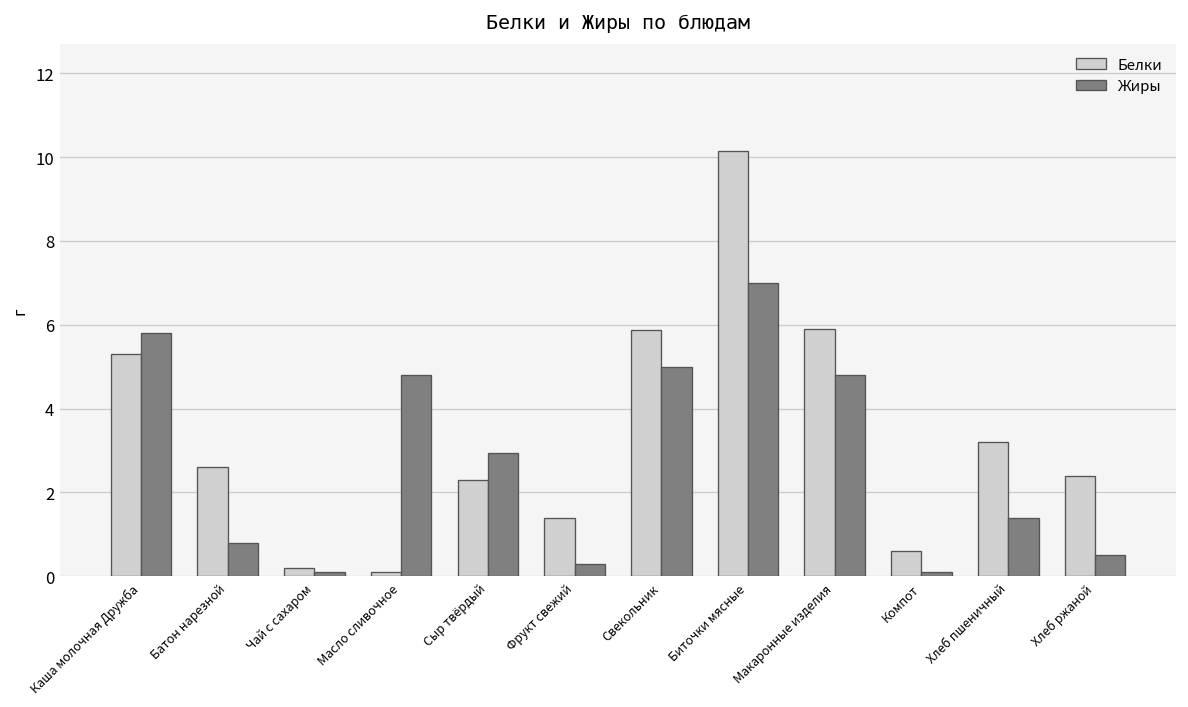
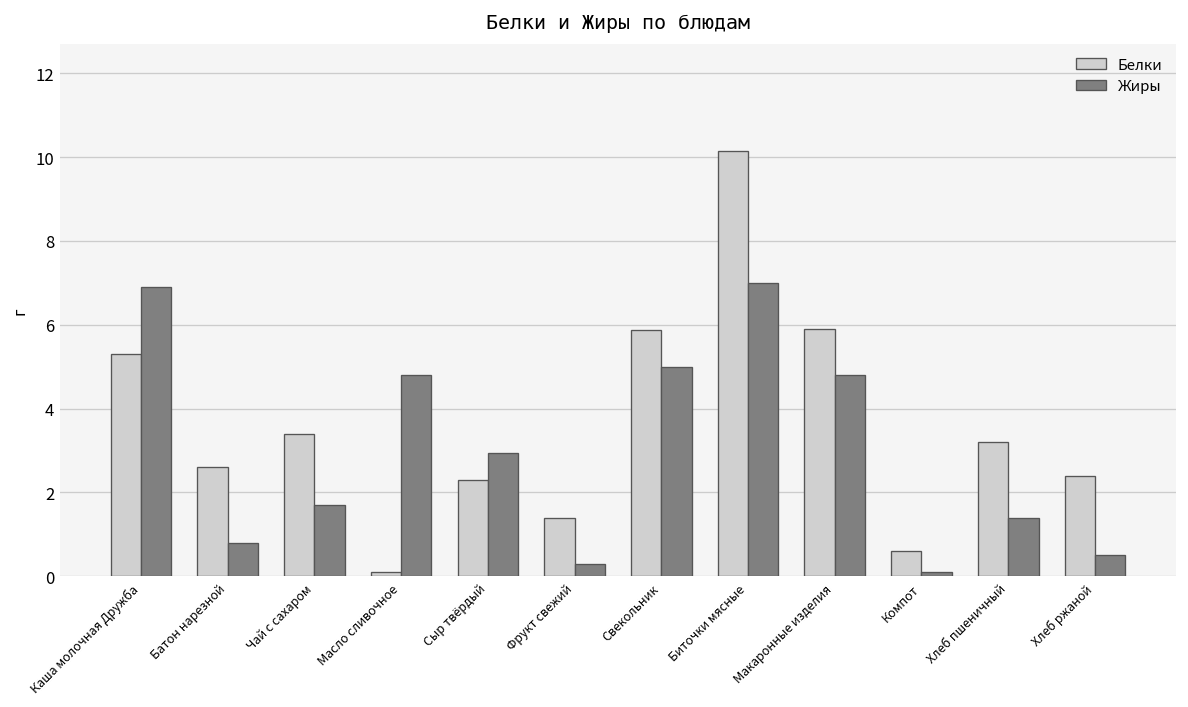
Жиры, Каша молочная Дружба: 5.8 -> 6.9
Белки, Чай с сахаром: 0.2 -> 3.4
Жиры, Чай с сахаром: 0.1 -> 1.7
